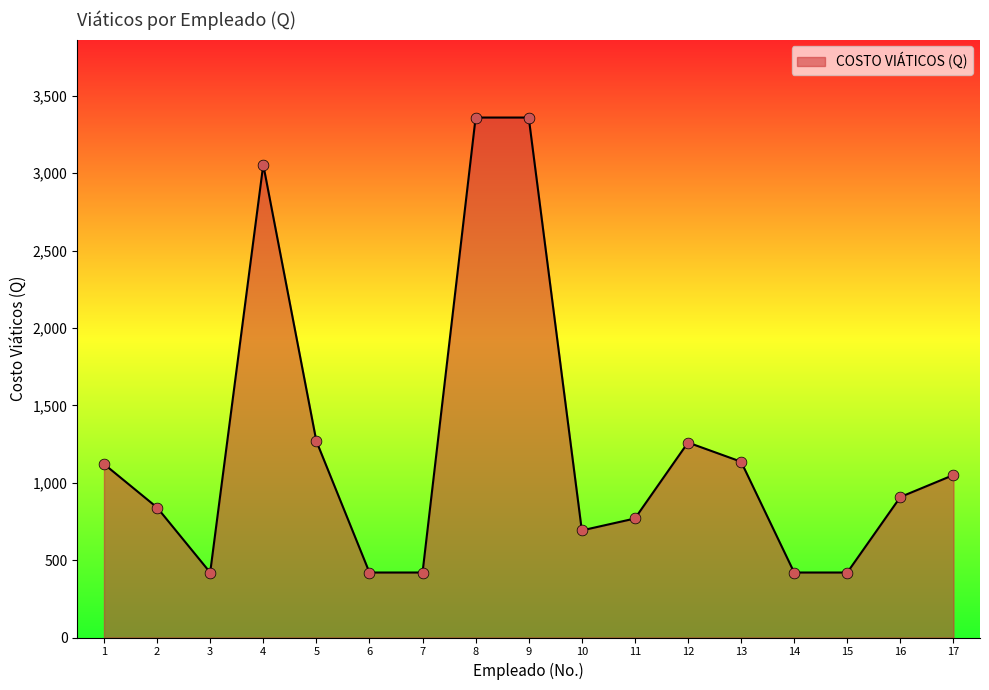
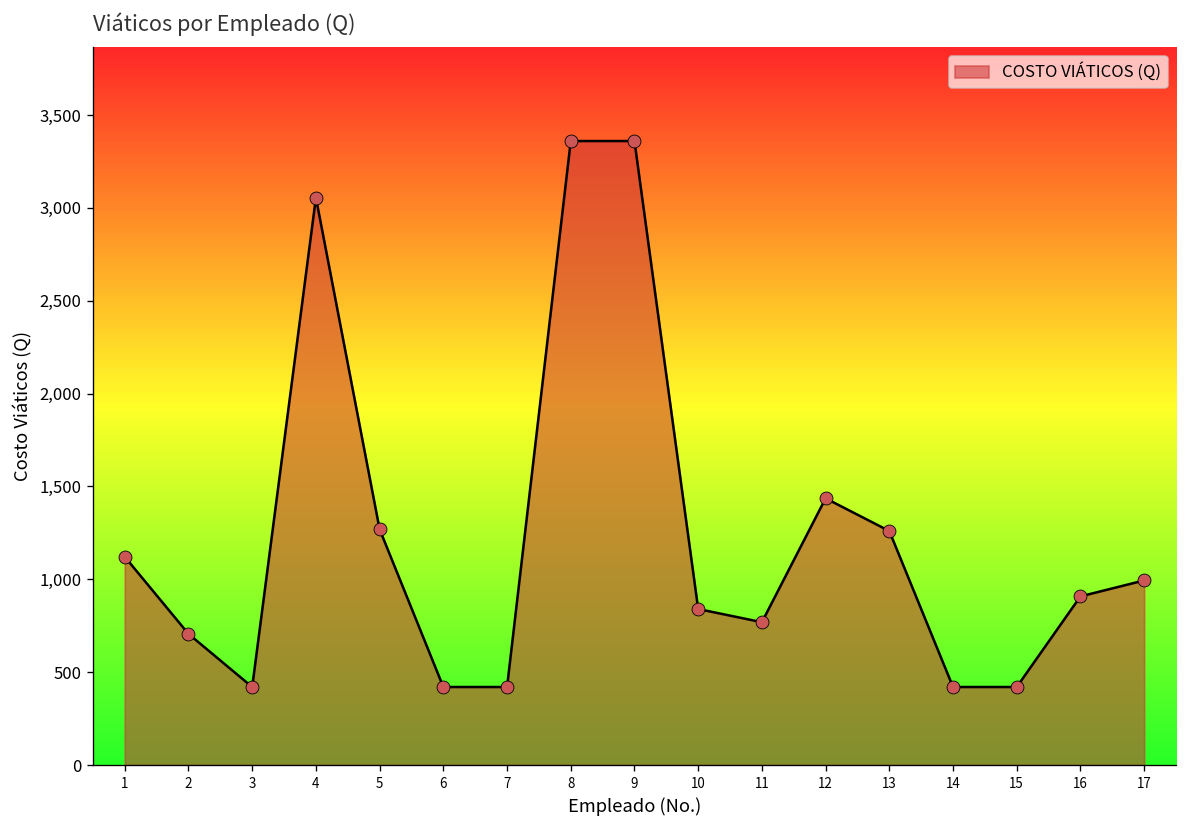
2: 840 -> 710
10: 690 -> 840
12: 1,260 -> 1,440
13: 1,140 -> 1,260
17: 1,050 -> 990
